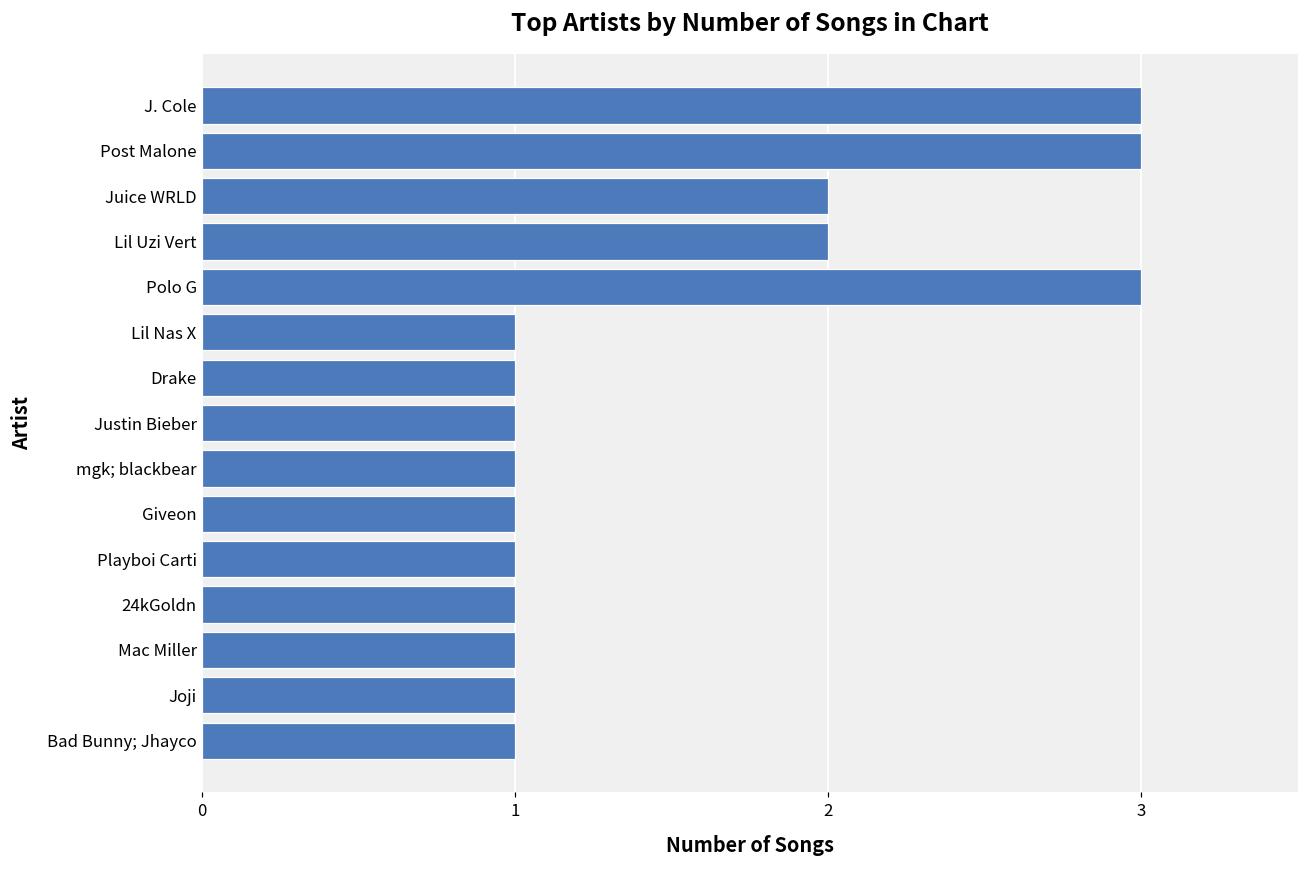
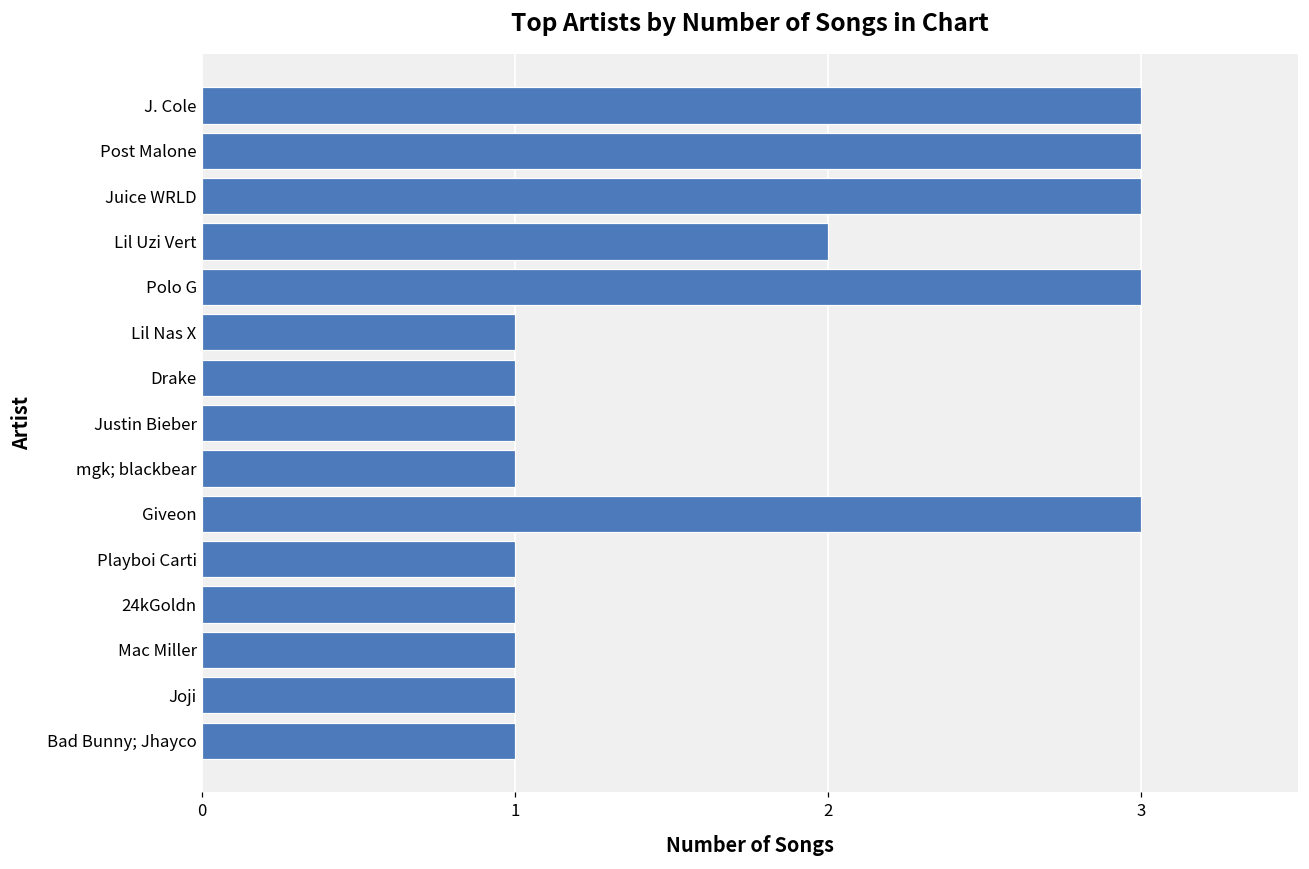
Juice WRLD: 2 -> 3
Giveon: 1 -> 3
